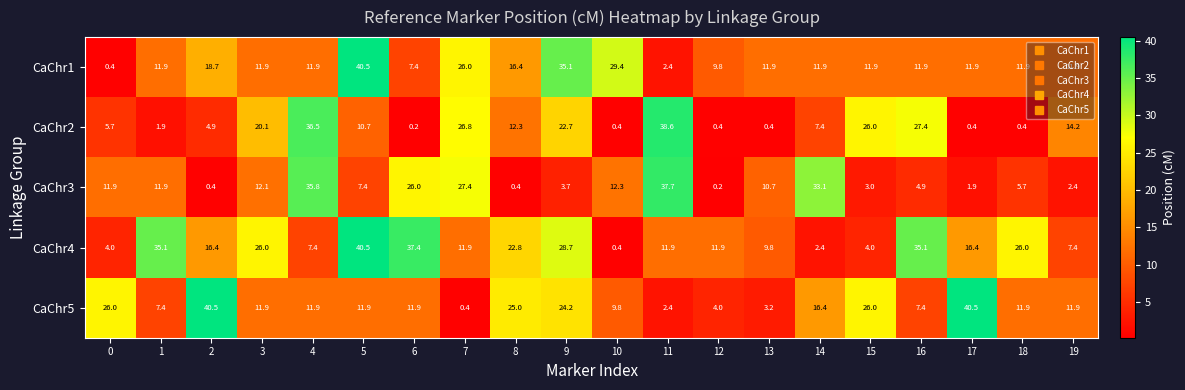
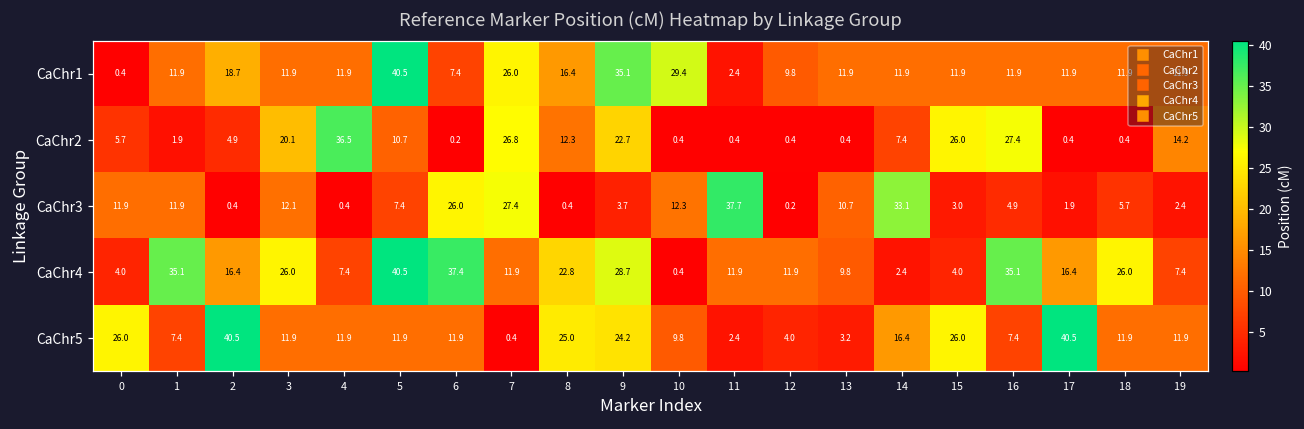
CaChr2, 11: 38.6 -> 0.4
CaChr3, 4: 35.8 -> 0.4
